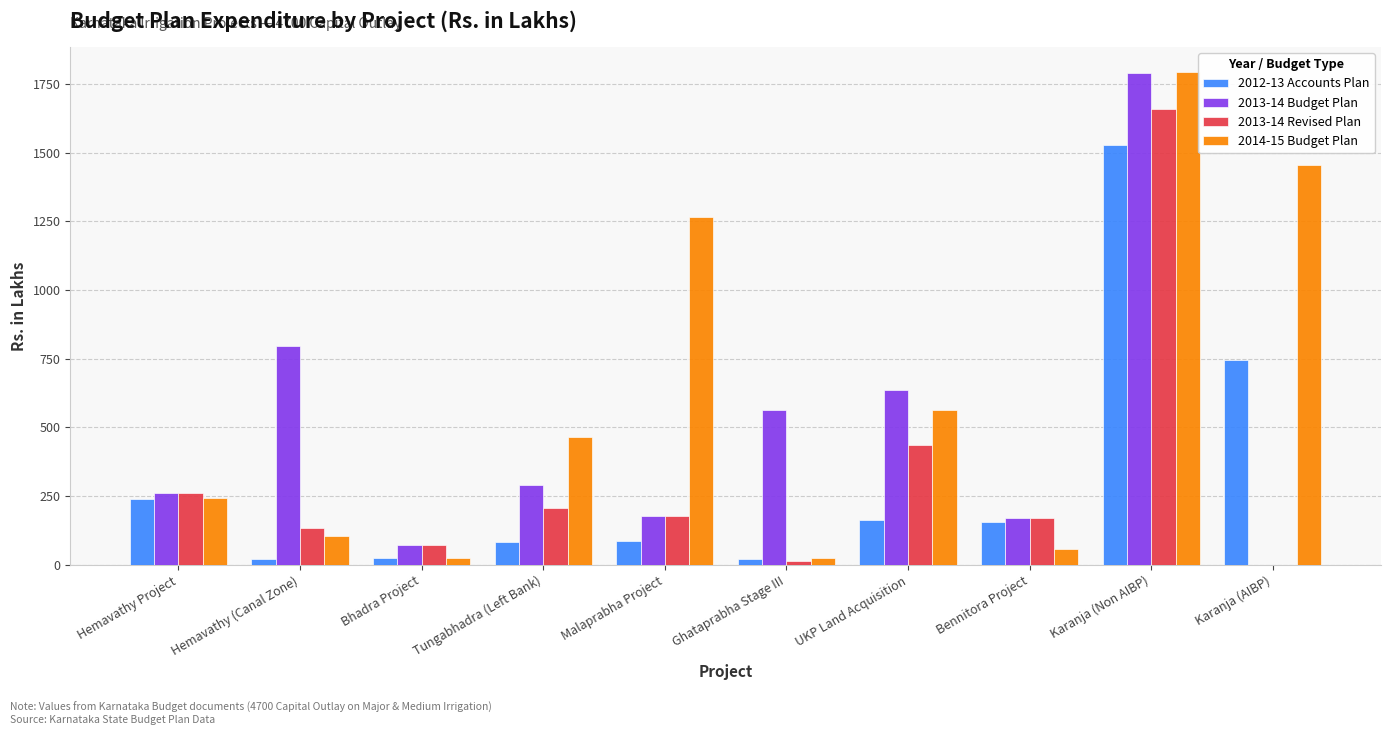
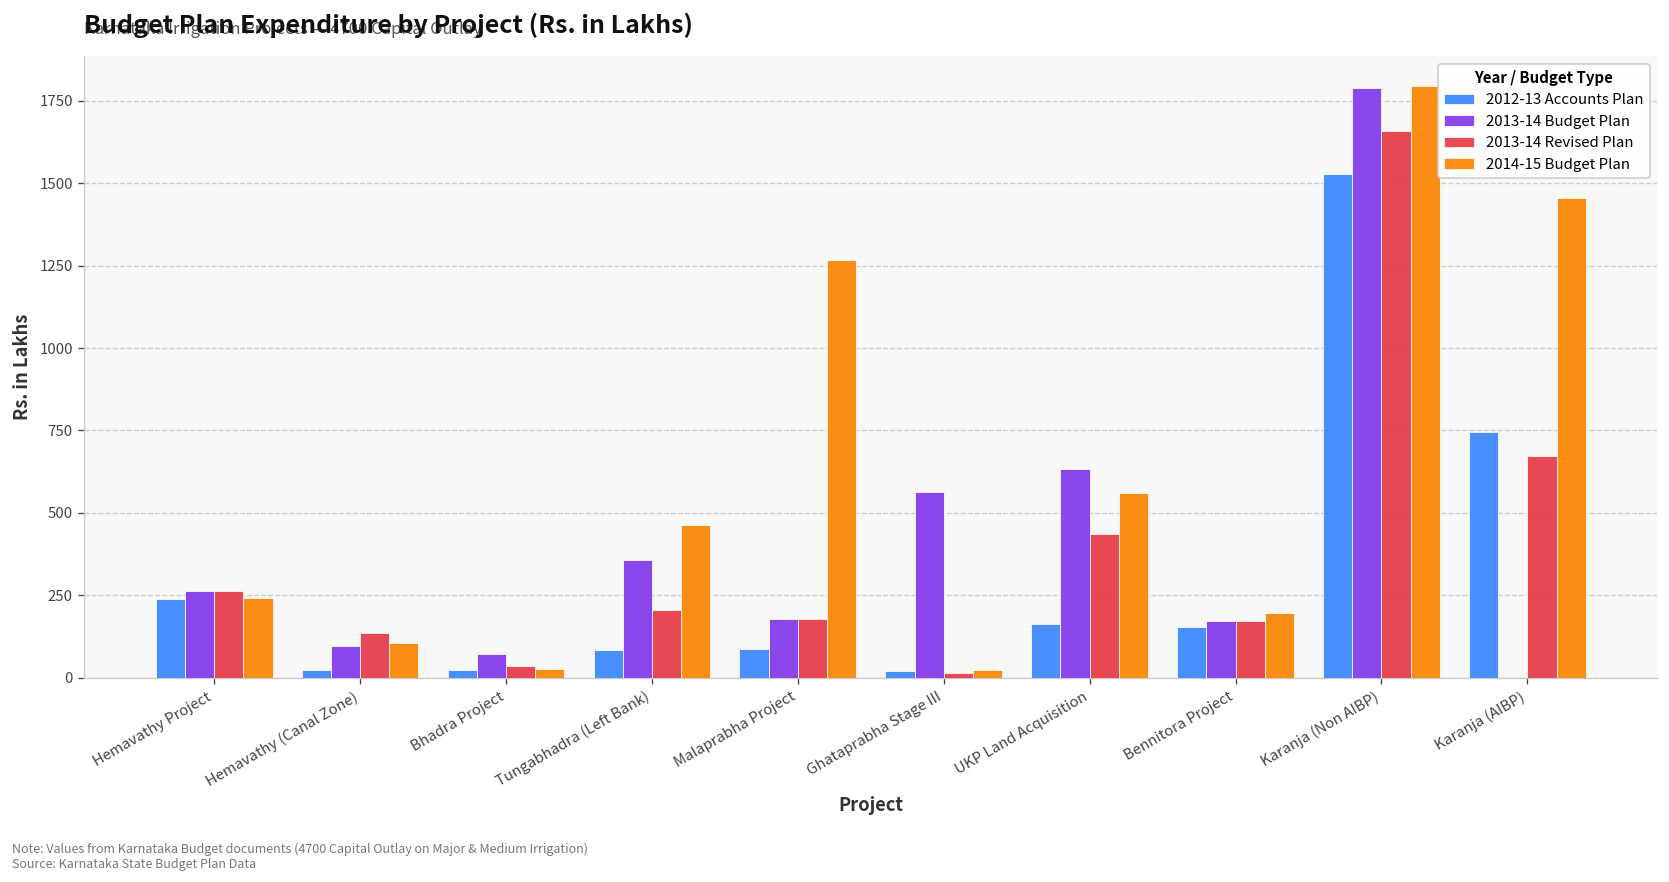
2013-14 Budget Plan, Hemavathy (Canal Zone): 800 -> 100
2013-14 Revised Plan, Bhadra Project: 70 -> 40
2013-14 Budget Plan, Tungabhadra (Left Bank): 290 -> 360
2014-15 Budget Plan, Bennitora Project: 60 -> 200
2013-14 Revised Plan, Karanja (AIBP): 0 -> 670
